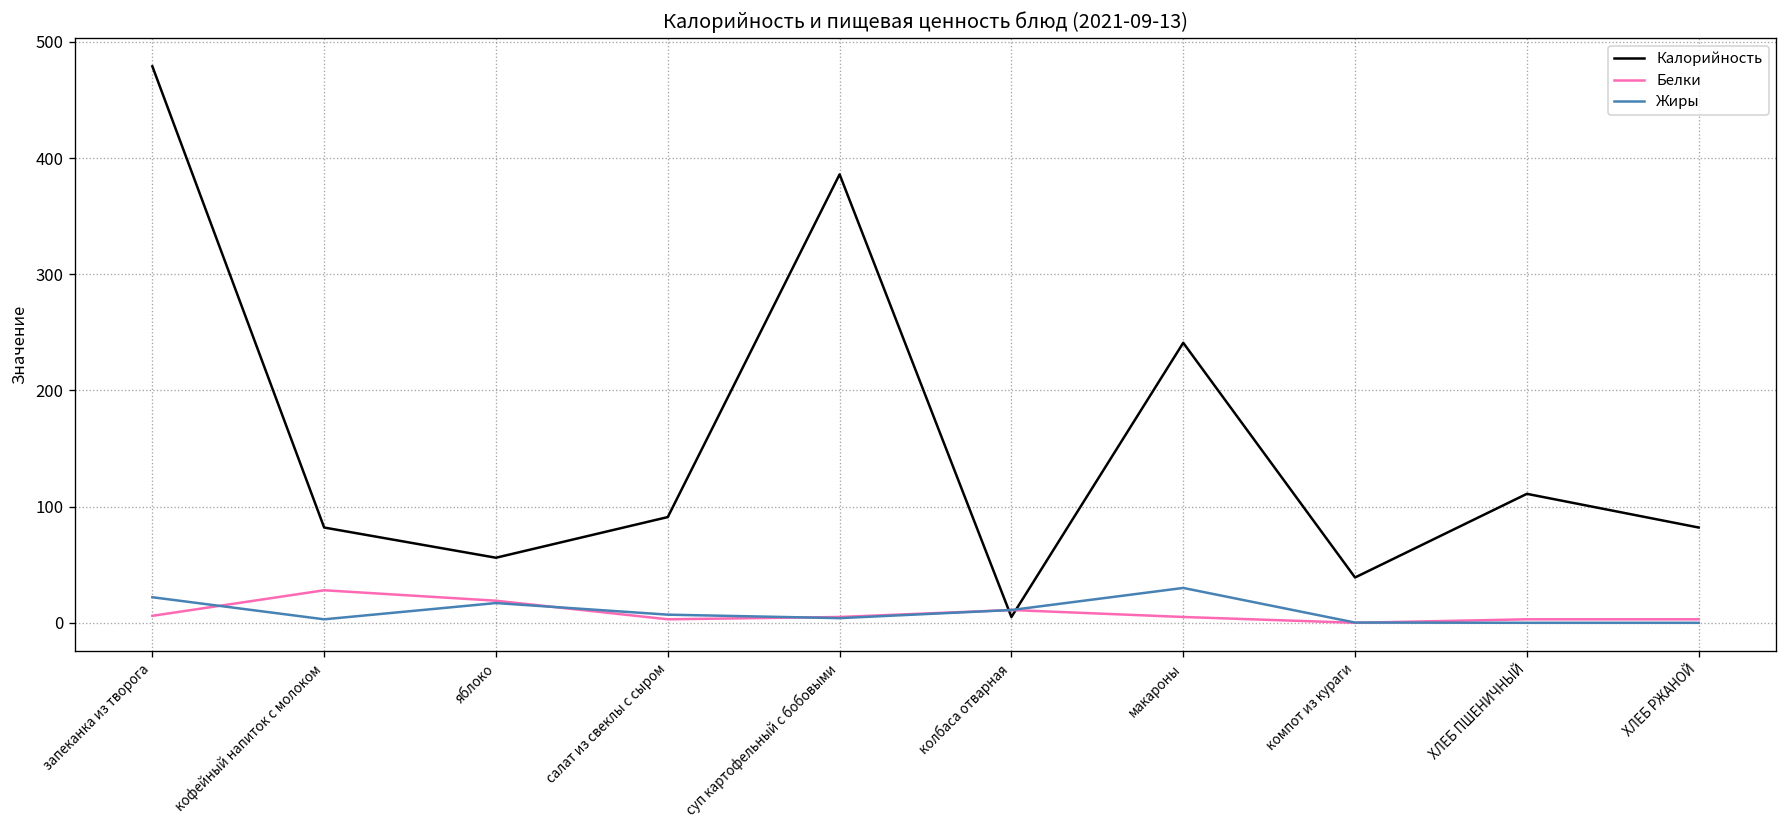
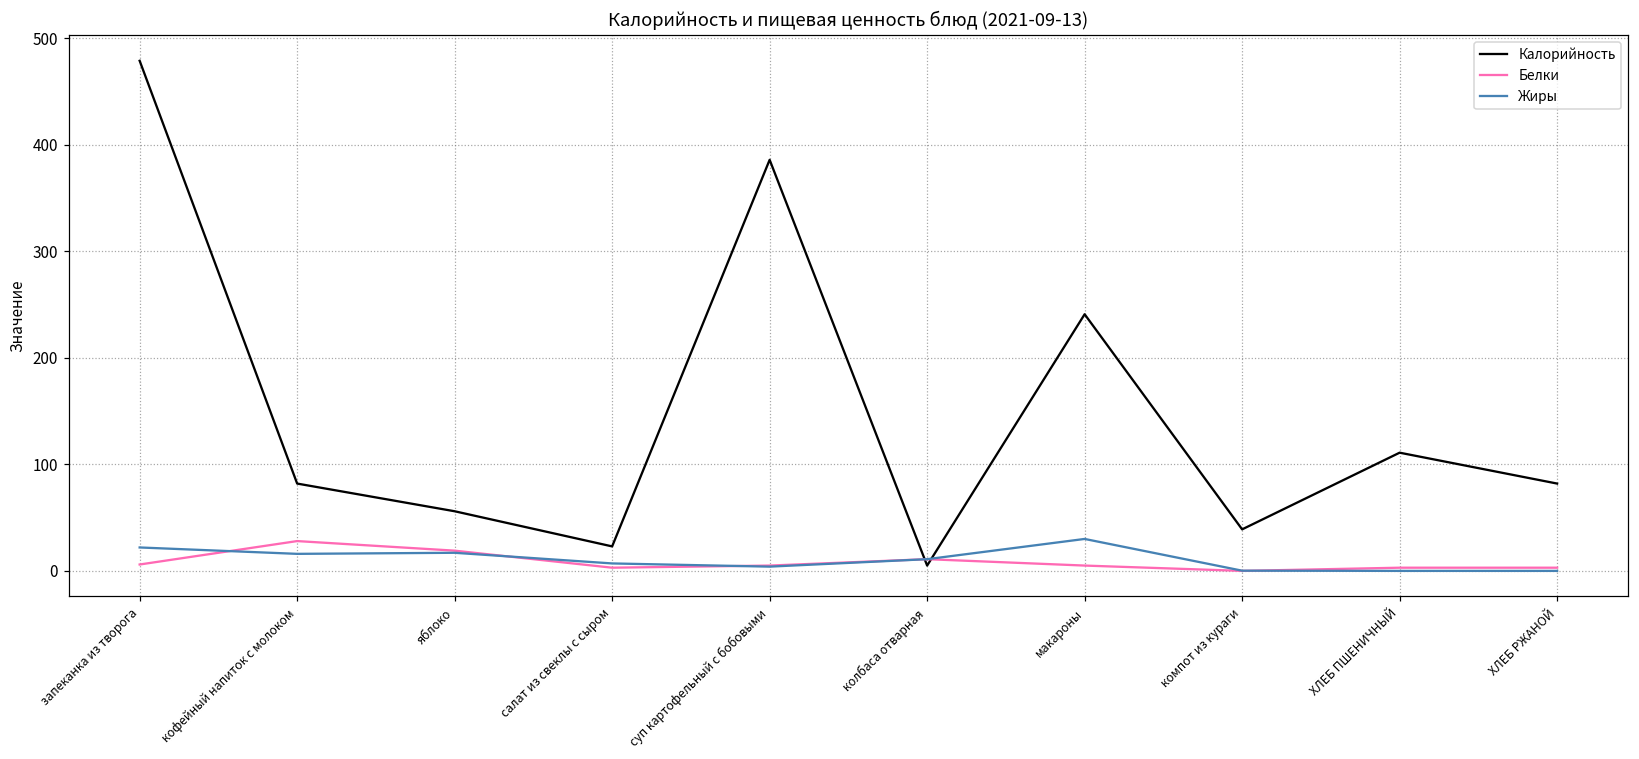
Жиры, кофейный напиток с молоком: 0 -> 20
Калорийность, салат из свеклы с сыром: 90 -> 20
